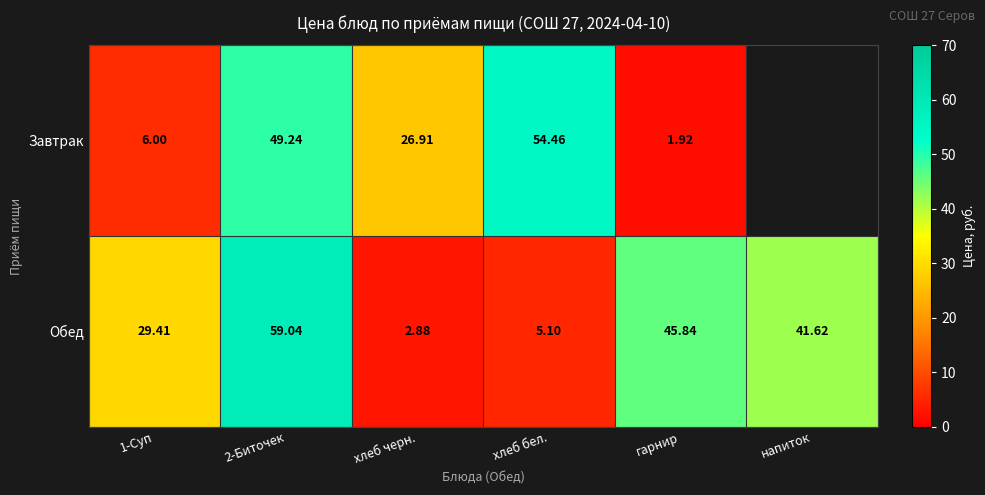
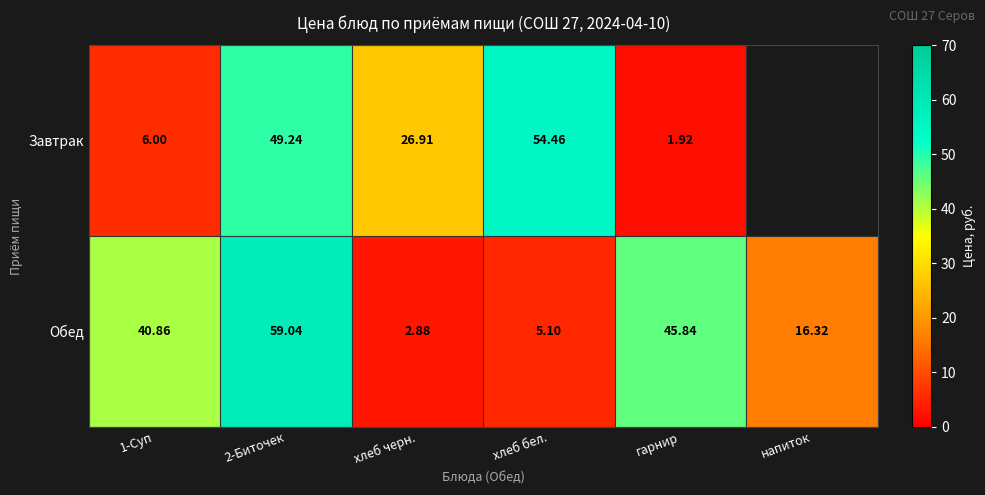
Обед, 1-Суп: 29.41 -> 40.86
Обед, напиток: 41.62 -> 16.32
